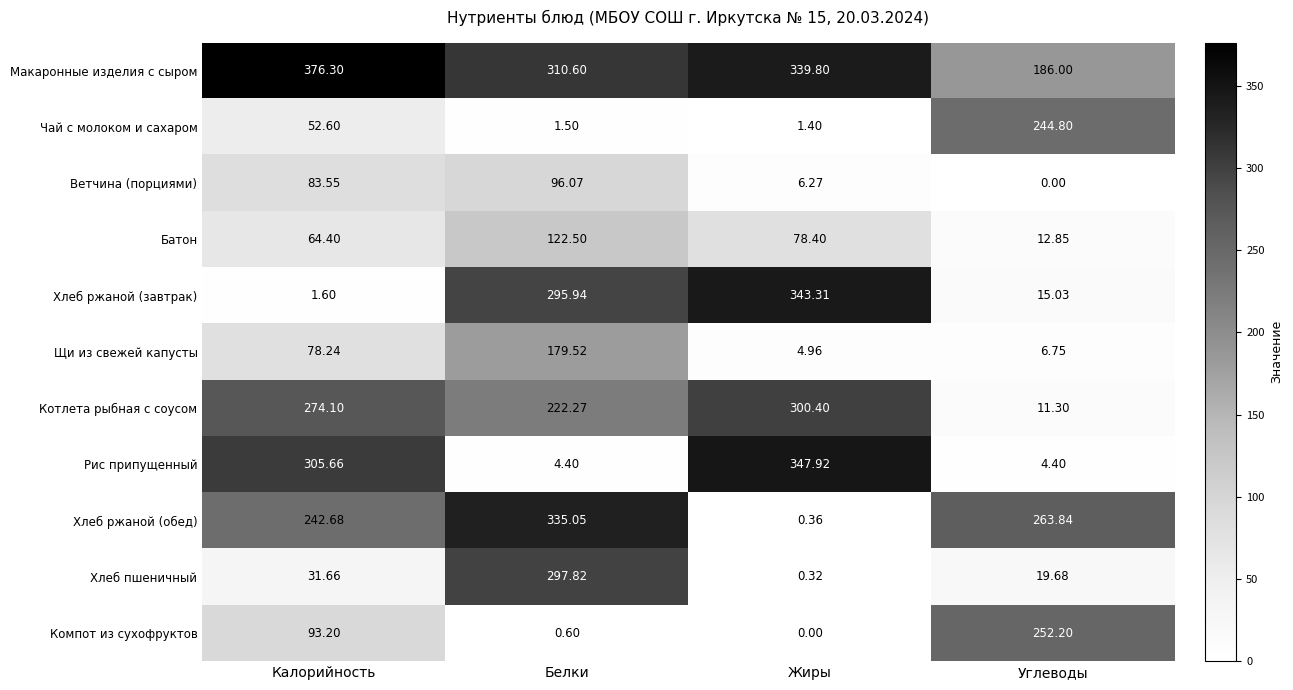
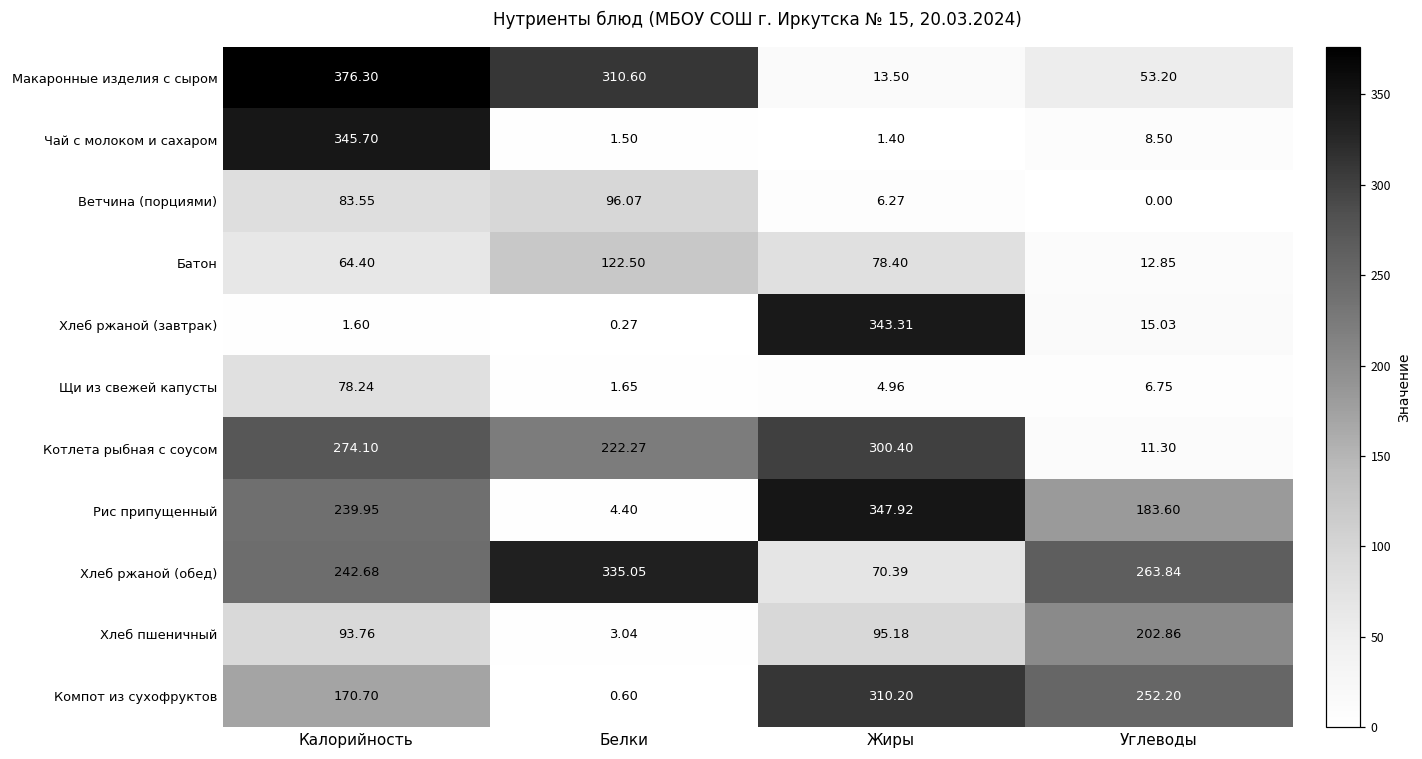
Макаронные изделия с сыром, Жиры: 339.80 -> 13.50
Макаронные изделия с сыром, Углеводы: 186.00 -> 53.20
Чай с молоком и сахаром, Калорийность: 52.60 -> 345.70
Чай с молоком и сахаром, Углеводы: 244.80 -> 8.50
Хлеб ржаной (завтрак), Белки: 295.94 -> 0.27
Щи из свежей капусты, Белки: 179.52 -> 1.65
Рис припущенный, Калорийность: 305.66 -> 239.95
Рис припущенный, Углеводы: 4.40 -> 183.60
Хлеб ржаной (обед), Жиры: 0.36 -> 70.39
Хлеб пшеничный, Калорийность: 31.66 -> 93.76
Хлеб пшеничный, Белки: 297.82 -> 3.04
Хлеб пшеничный, Жиры: 0.32 -> 95.18
Хлеб пшеничный, Углеводы: 19.68 -> 202.86
Компот из сухофруктов, Калорийность: 93.20 -> 170.70
Компот из сухофруктов, Жиры: 0.00 -> 310.20
